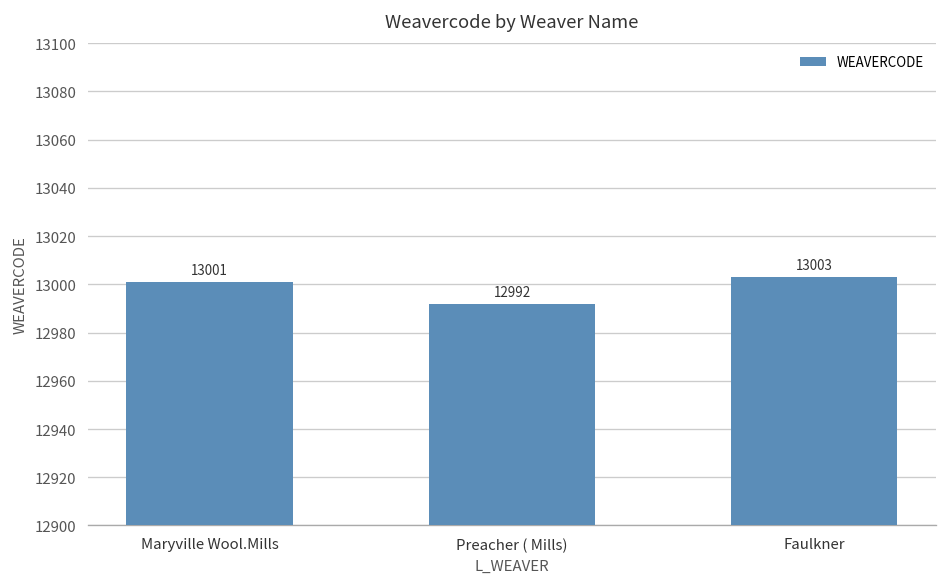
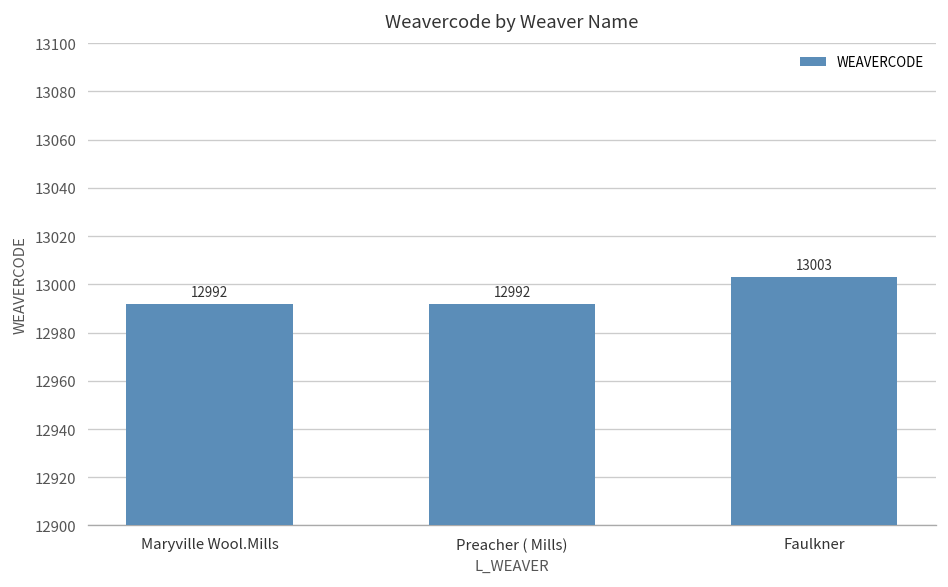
Maryville Wool.Mills: 13001 -> 12992
